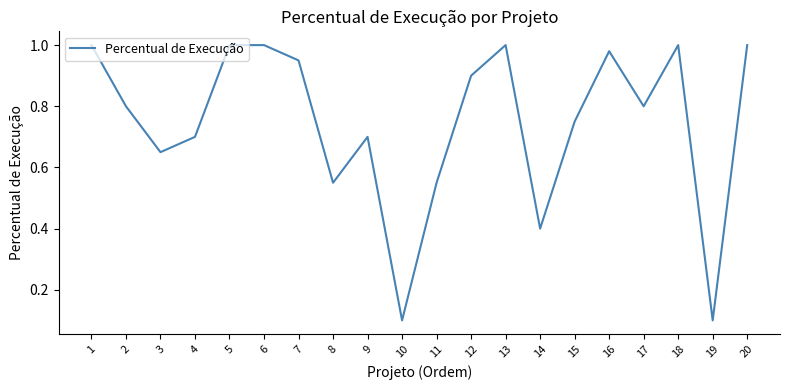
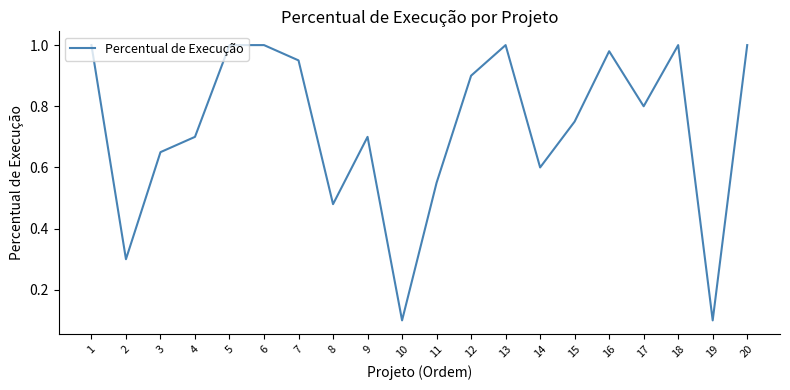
2: 0.8 -> 0.3
8: 0.55 -> 0.48
14: 0.4 -> 0.6
